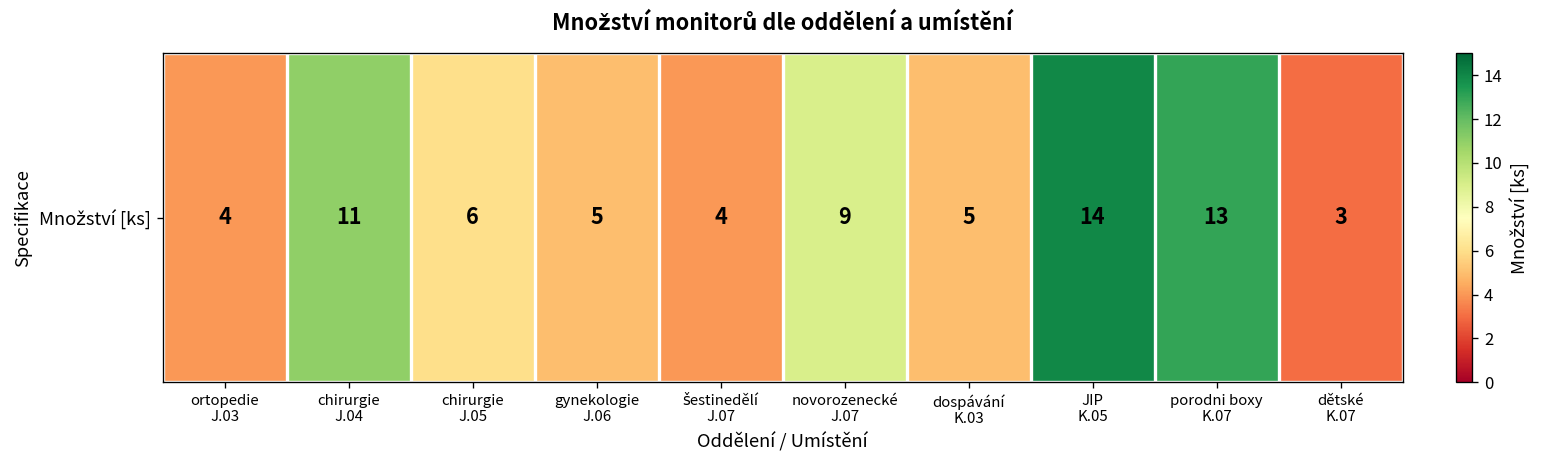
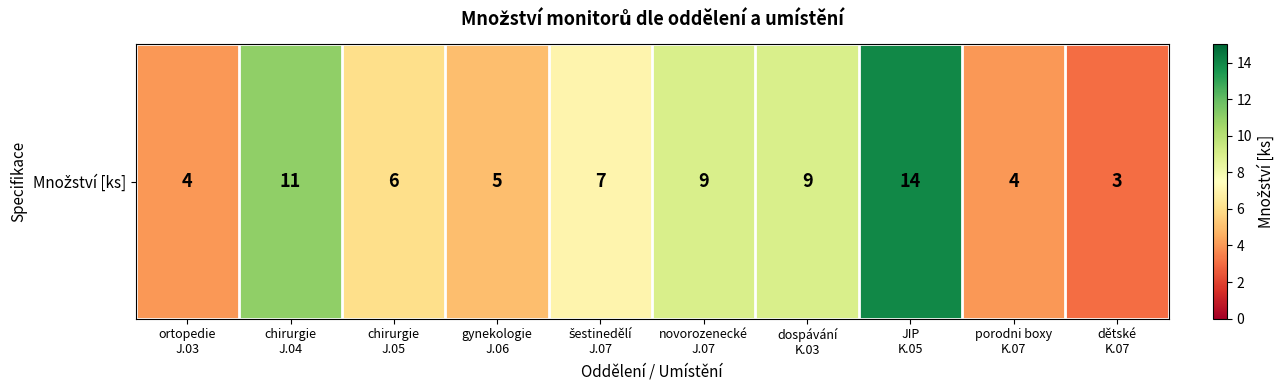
Množství [ks], šestinedělí J.07: 4 -> 7
Množství [ks], dospávání K.03: 5 -> 9
Množství [ks], porodni boxy K.07: 13 -> 4
